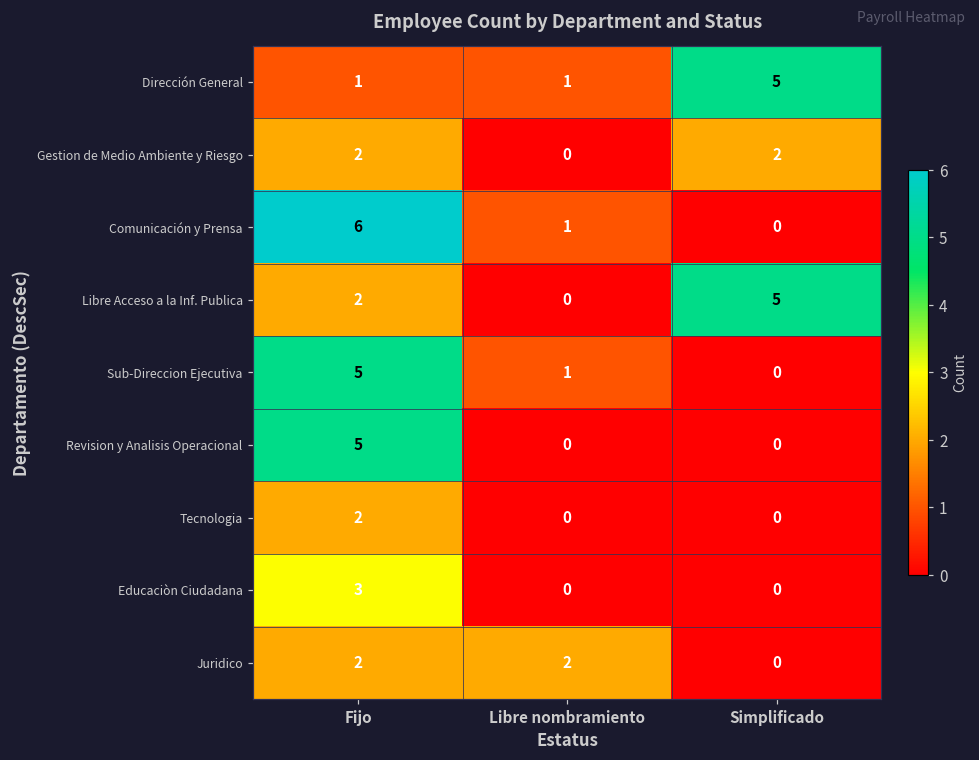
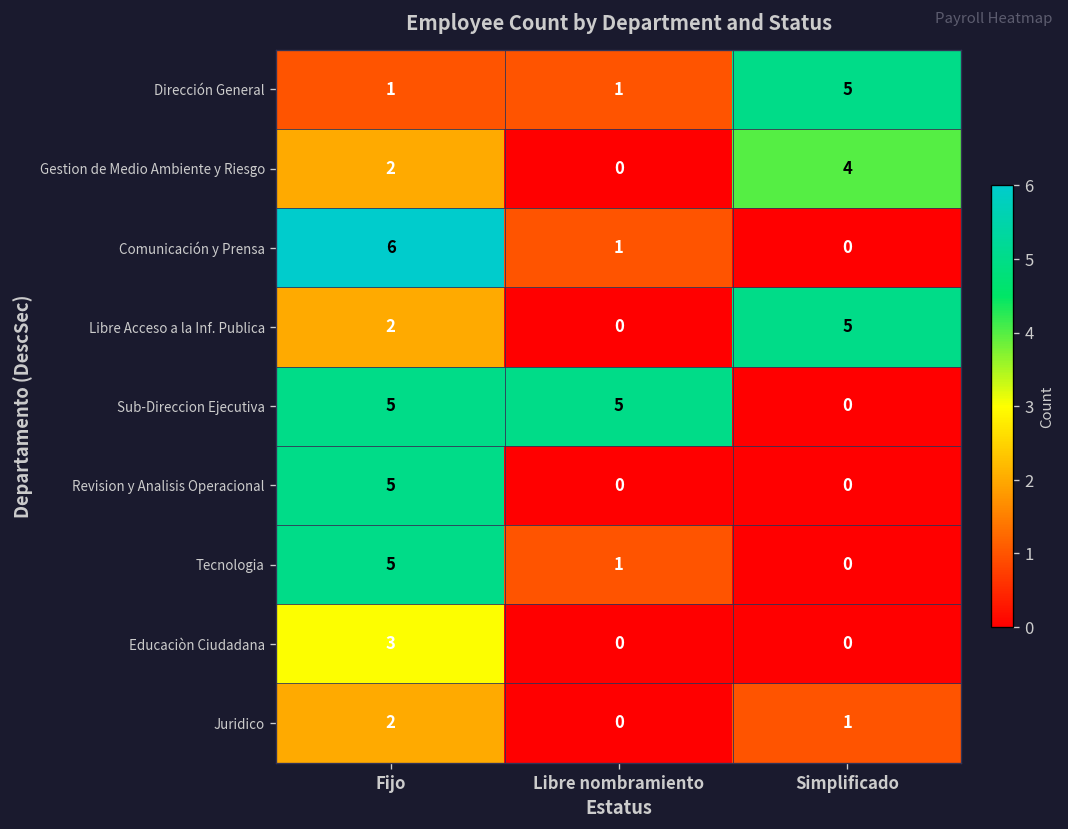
Gestion de Medio Ambiente y Riesgo, Simplificado: 2 -> 4
Sub-Direccion Ejecutiva, Libre nombramiento: 1 -> 5
Tecnologia, Fijo: 2 -> 5
Tecnologia, Libre nombramiento: 0 -> 1
Juridico, Libre nombramiento: 2 -> 0
Juridico, Simplificado: 0 -> 1
